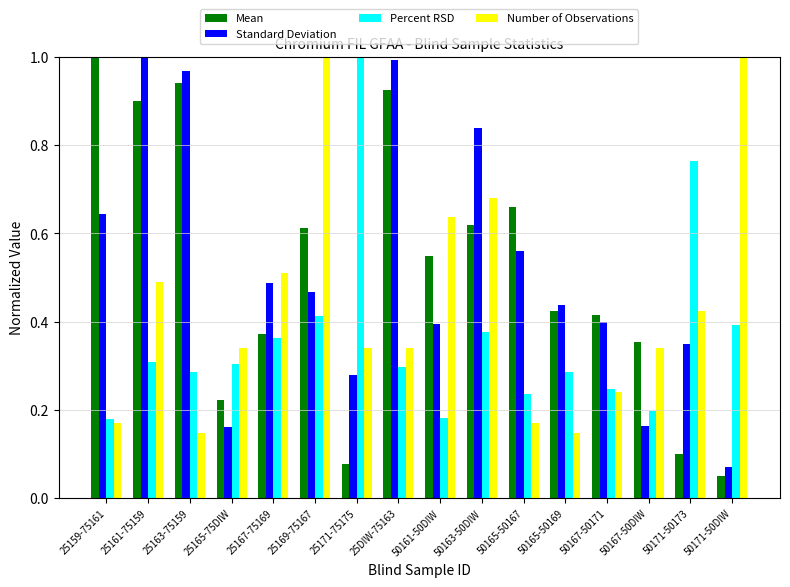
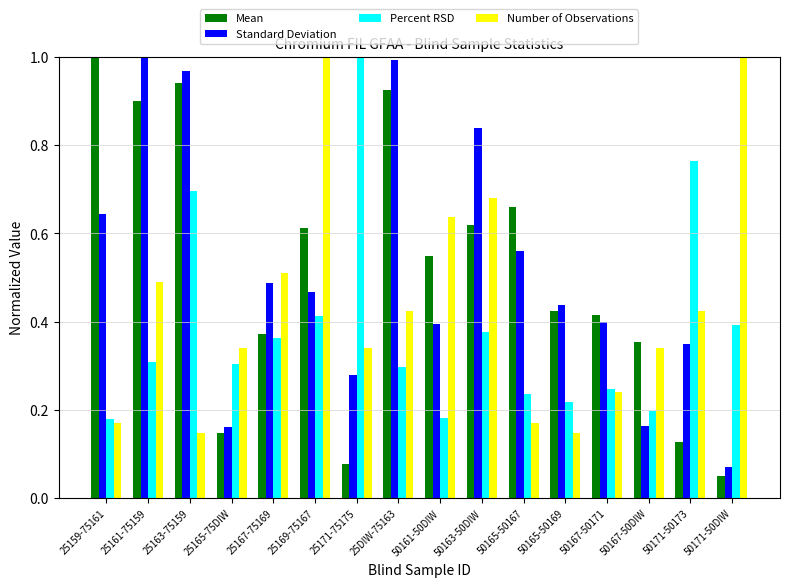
Percent RSD, 25163-75159: 0.29 -> 0.70
Mean, 25165-75DIW: 0.22 -> 0.15
Number of Observations, 25DIW-75163: 0.34 -> 0.43
Percent RSD, 50165-50169: 0.29 -> 0.22
Mean, 50171-50173: 0.10 -> 0.13
